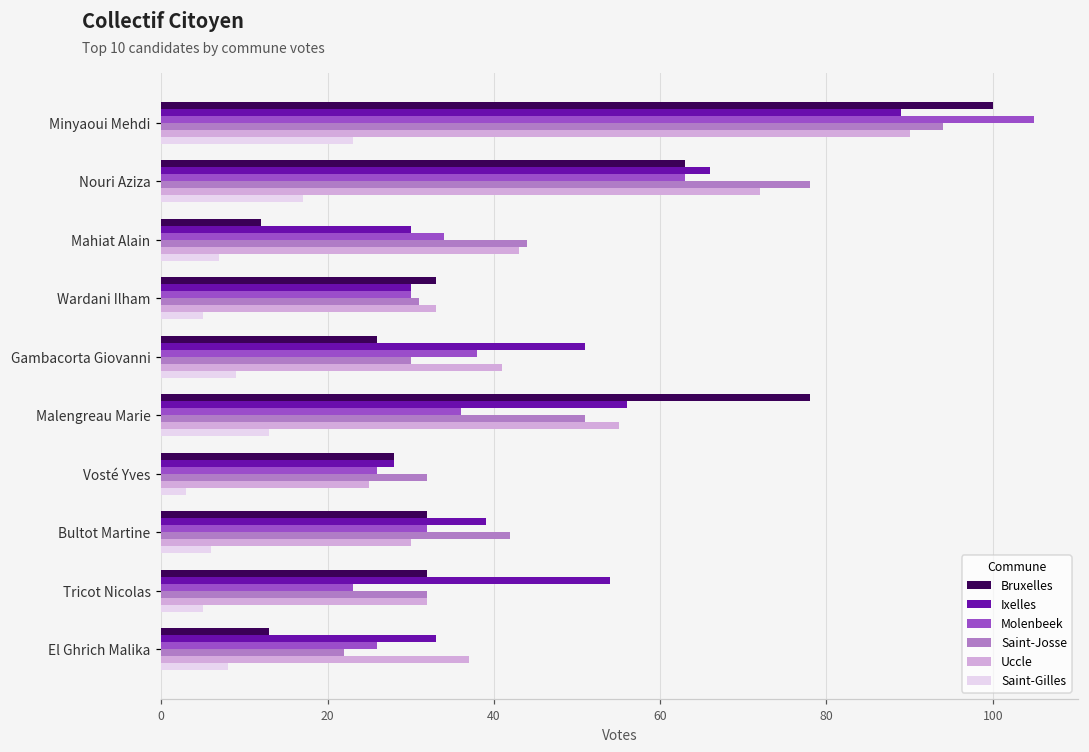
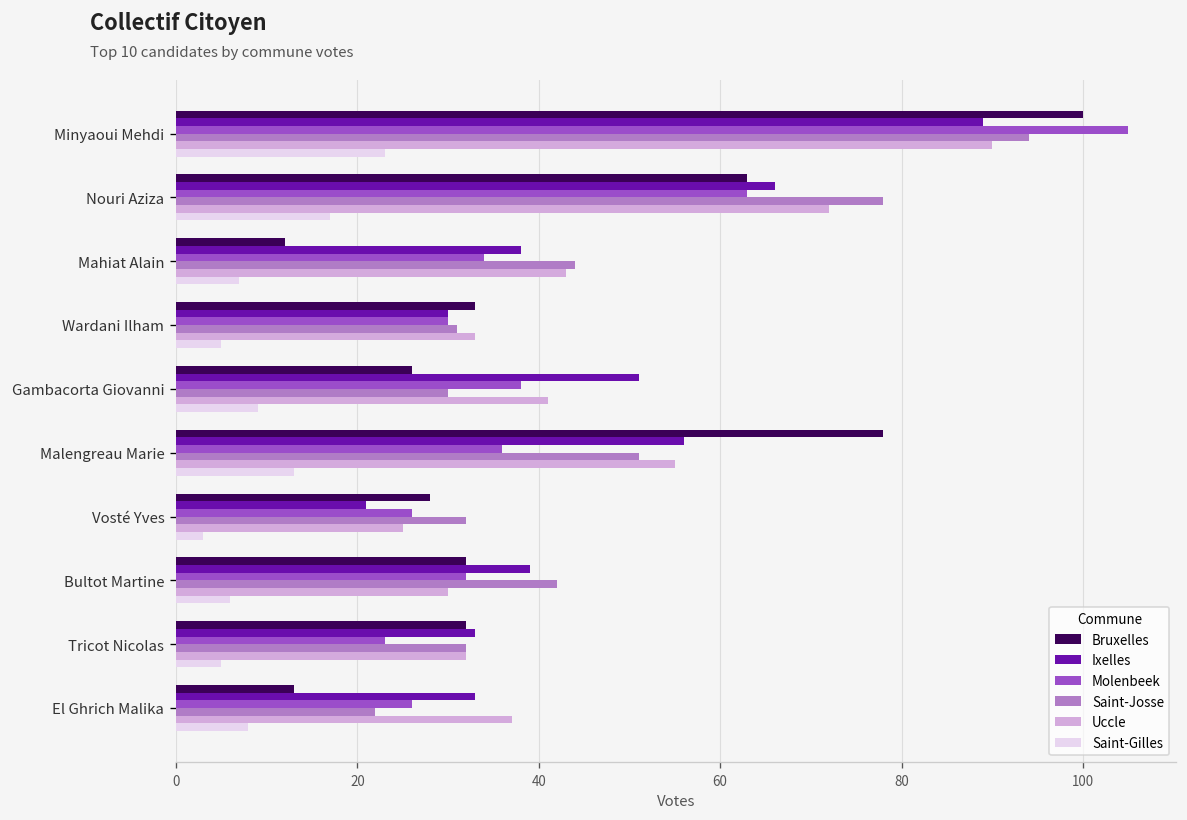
Ixelles, Mahiat Alain: 30 -> 38
Ixelles, Vosté Yves: 28 -> 21
Ixelles, Tricot Nicolas: 54 -> 33
